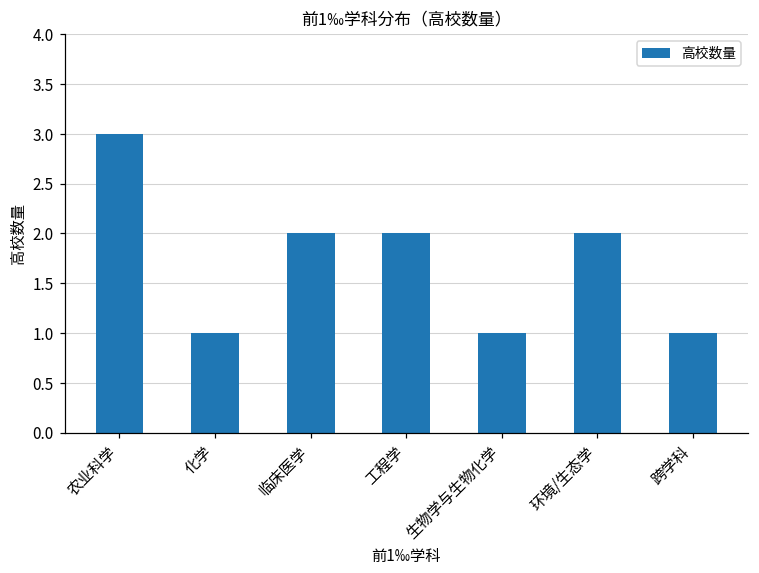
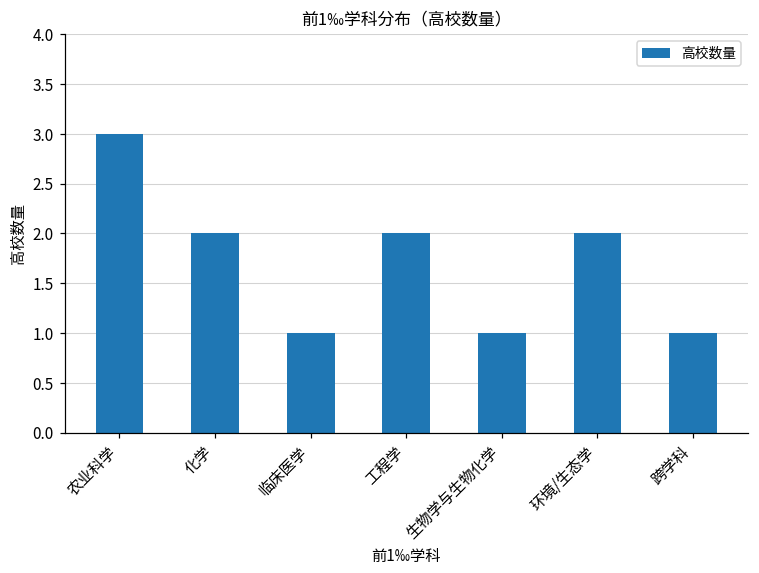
化学: 1 -> 2
临床医学: 2 -> 1
